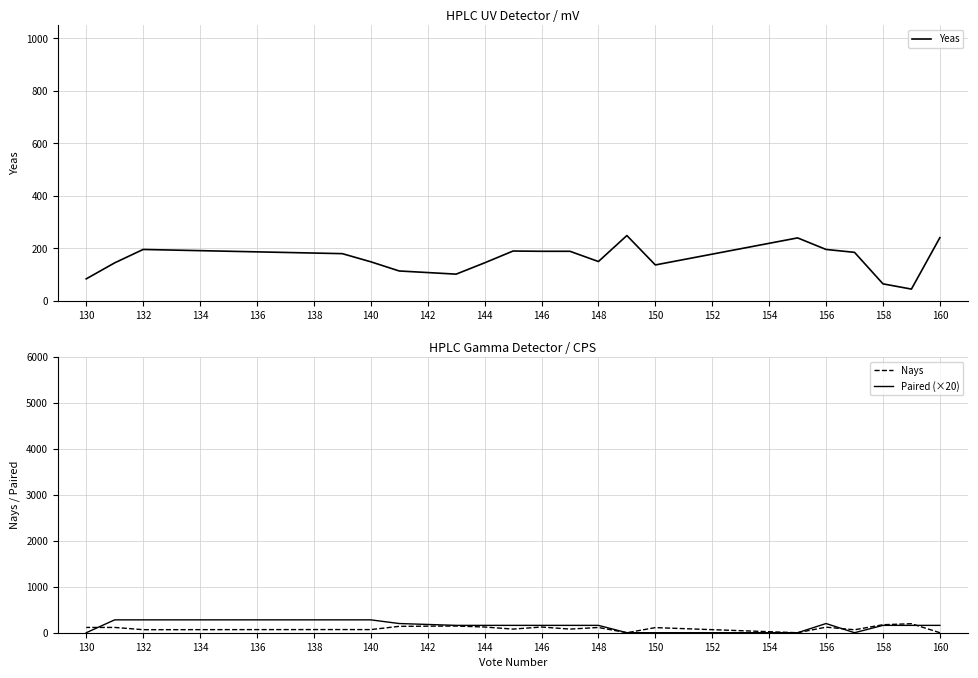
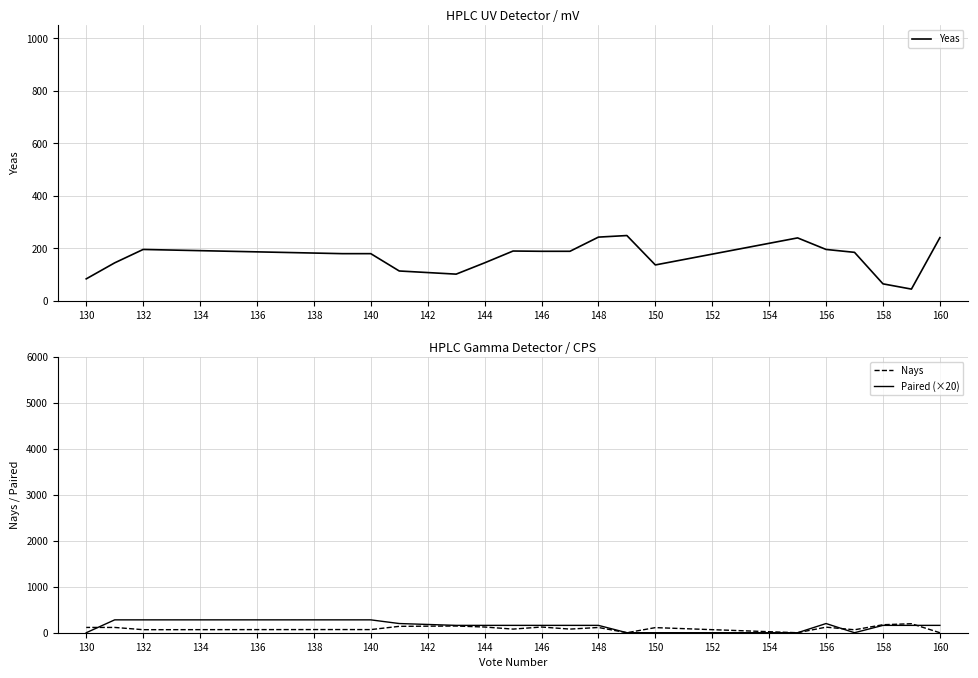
HPLC UV Detector / mV, 140: 150 -> 180
HPLC UV Detector / mV, 148: 150 -> 240
